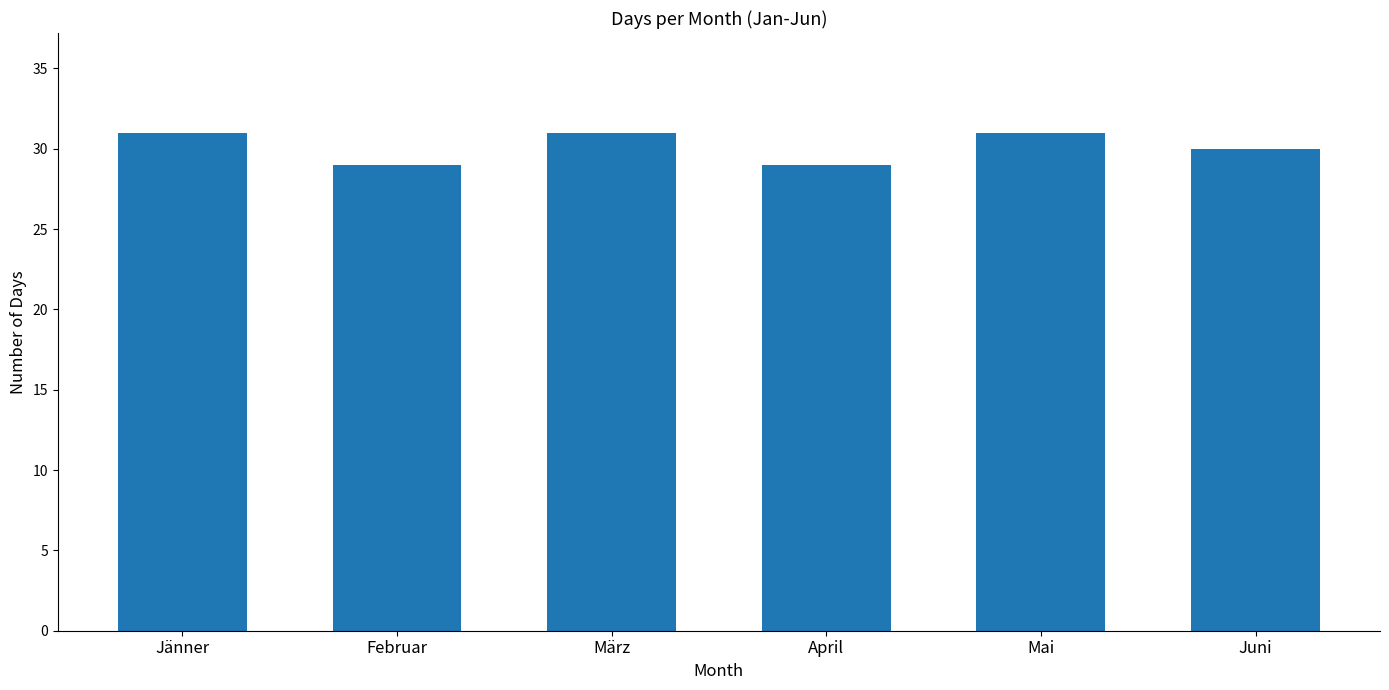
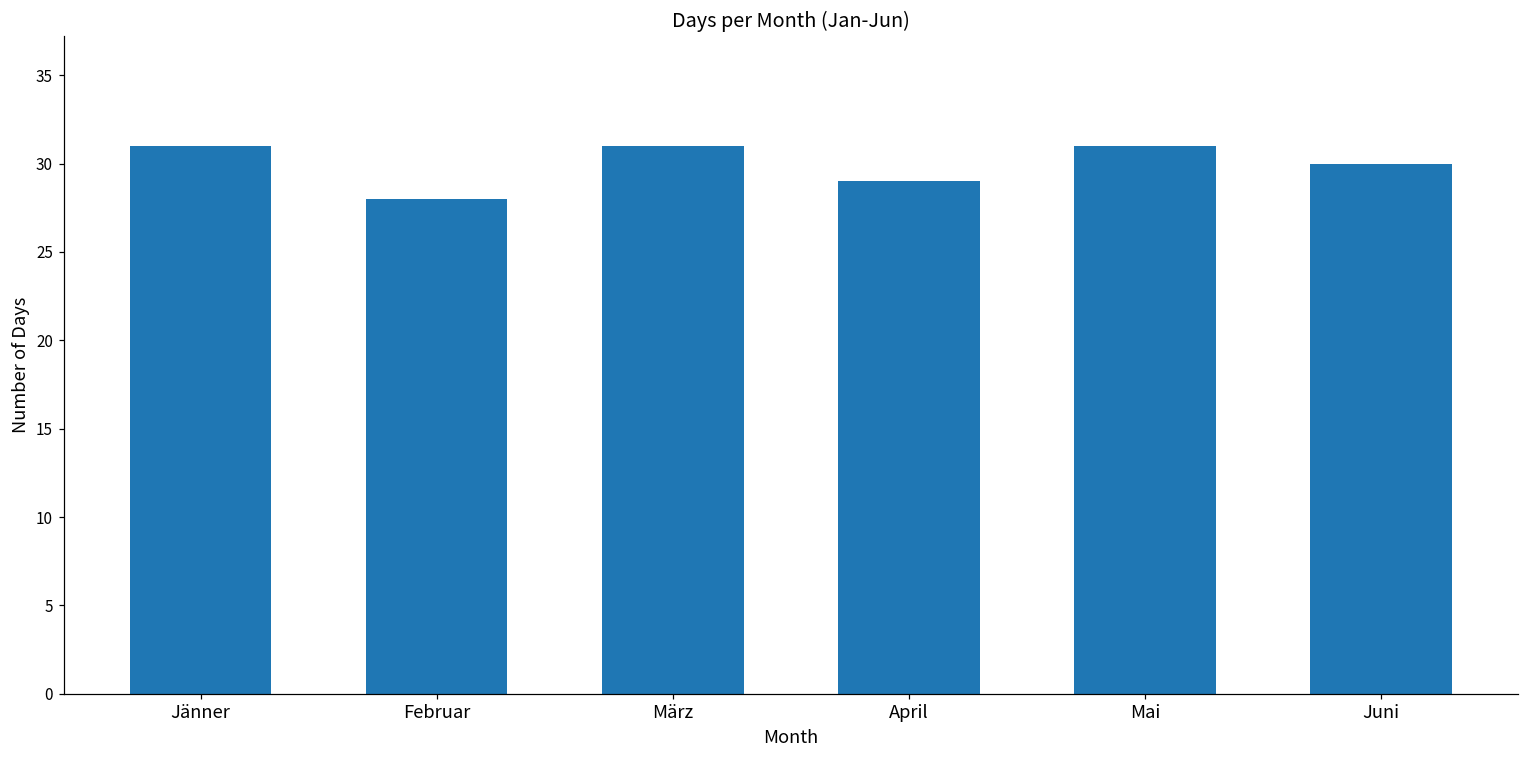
Februar: 29 -> 28
